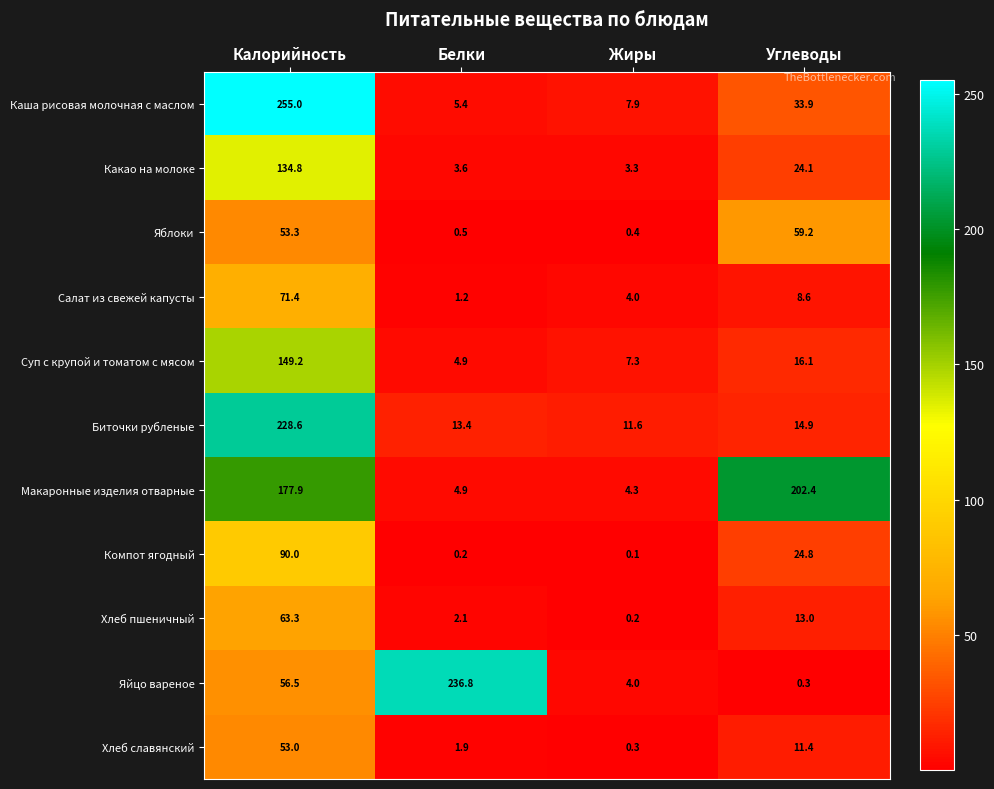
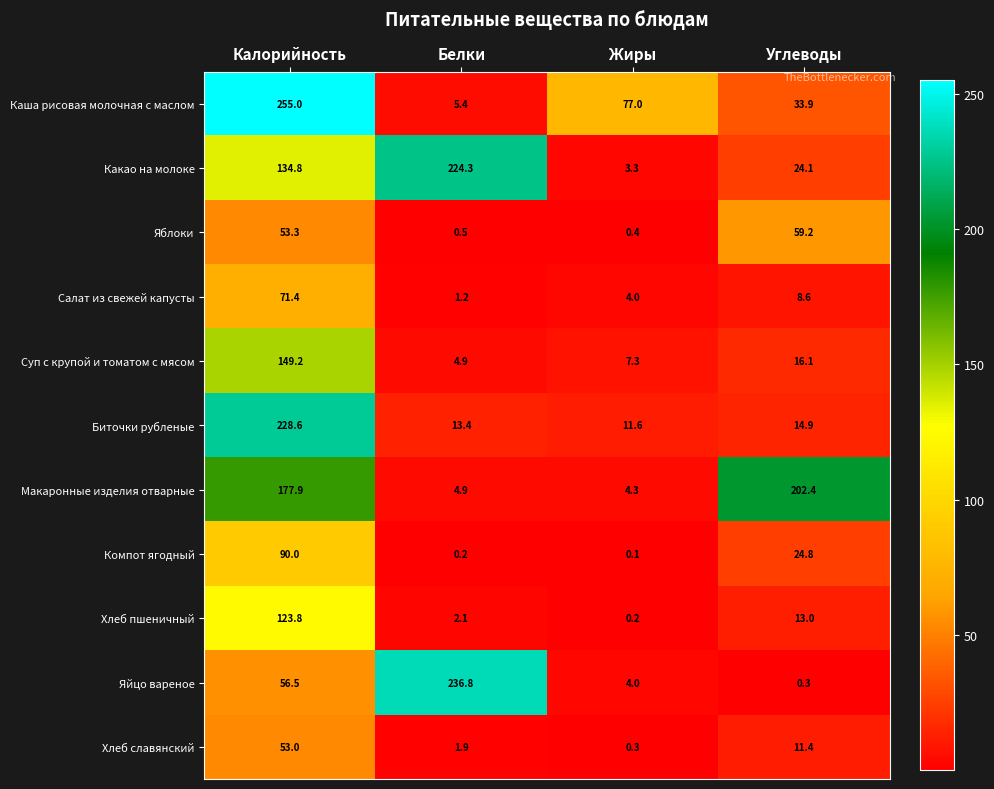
Каша рисовая молочная с маслом, Жиры: 7.9 -> 77.0
Какао на молоке, Белки: 3.6 -> 224.3
Хлеб пшеничный, Калорийность: 63.3 -> 123.8
